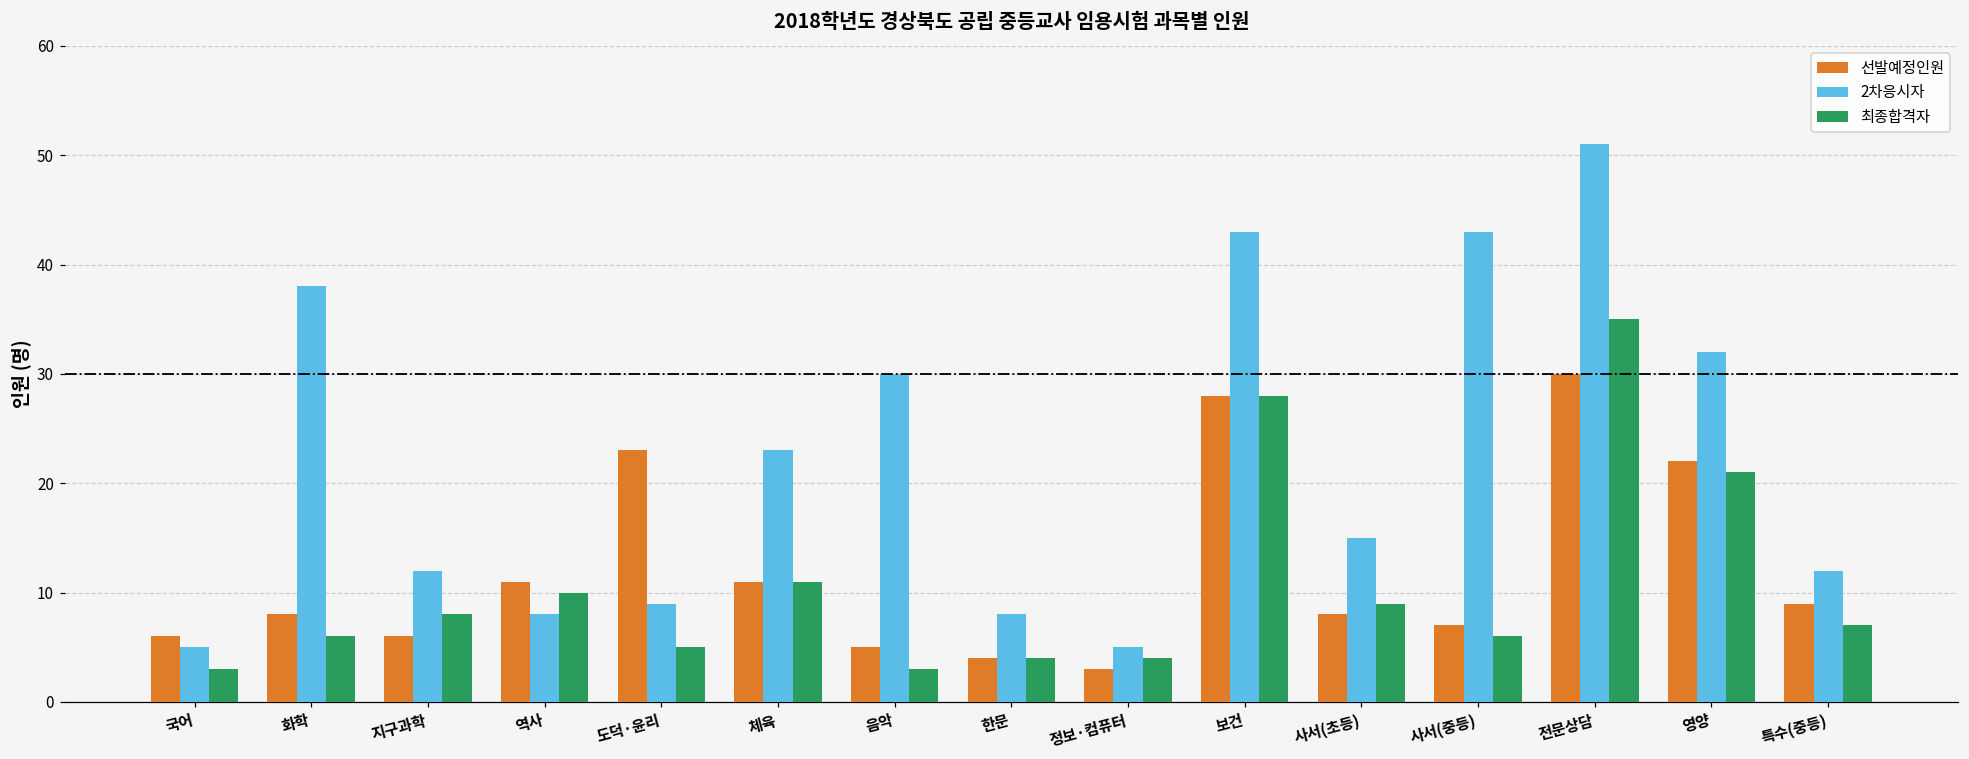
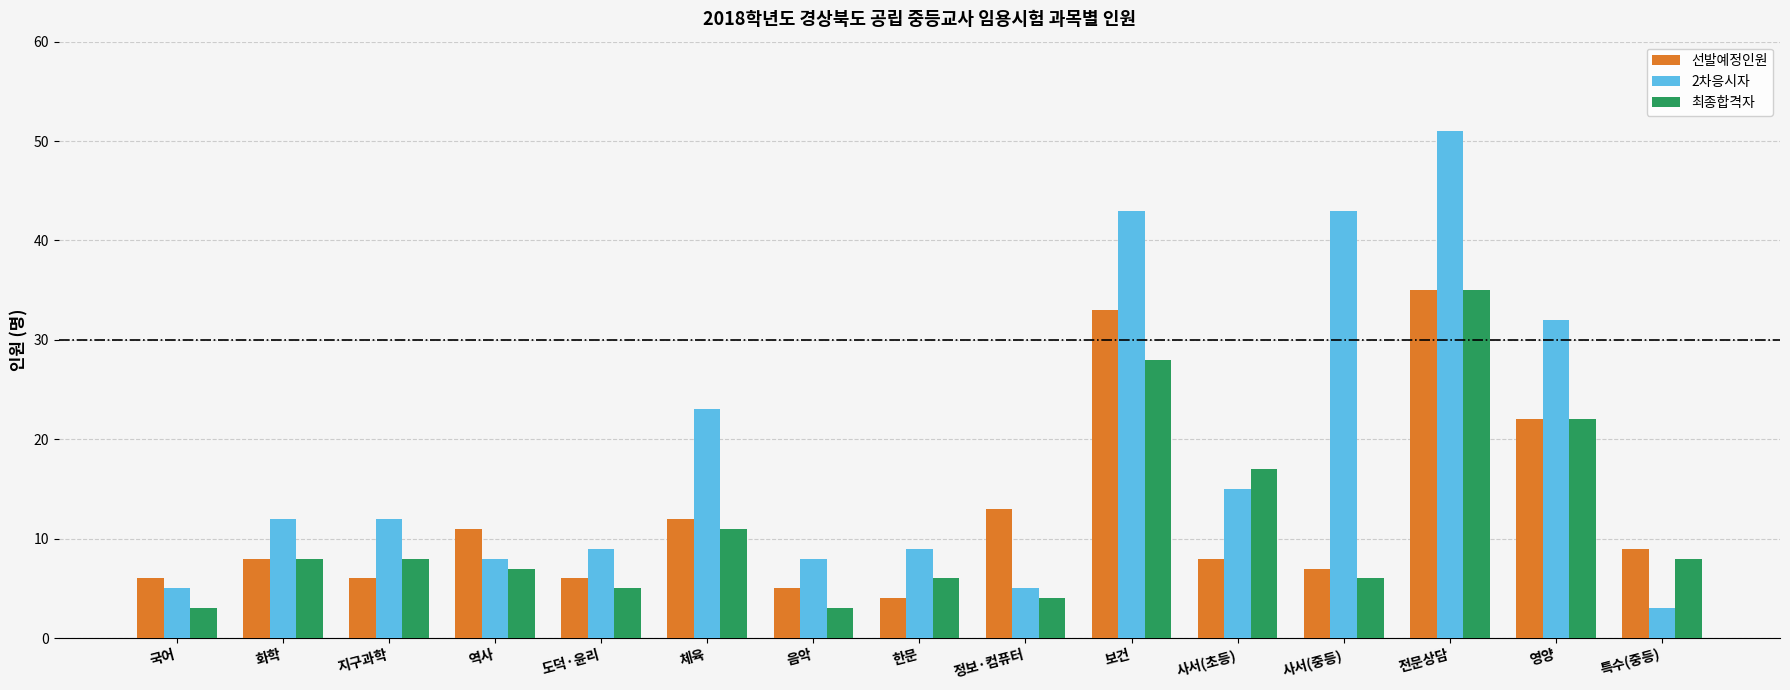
2차응시자, 화학: 38 -> 12
최종합격자, 화학: 6 -> 8
최종합격자, 역사: 10 -> 7
선발예정인원, 도덕·윤리: 23 -> 6
선발예정인원, 체육: 11 -> 12
2차응시자, 음악: 30 -> 8
2차응시자, 한문: 8 -> 9
최종합격자, 한문: 4 -> 6
선발예정인원, 정보·컴퓨터: 3 -> 13
선발예정인원, 보건: 28 -> 33
최종합격자, 사서(초등): 9 -> 17
선발예정인원, 전문상담: 30 -> 35
최종합격자, 영양: 21 -> 22
2차응시자, 특수(중등): 12 -> 3
최종합격자, 특수(중등): 7 -> 8
